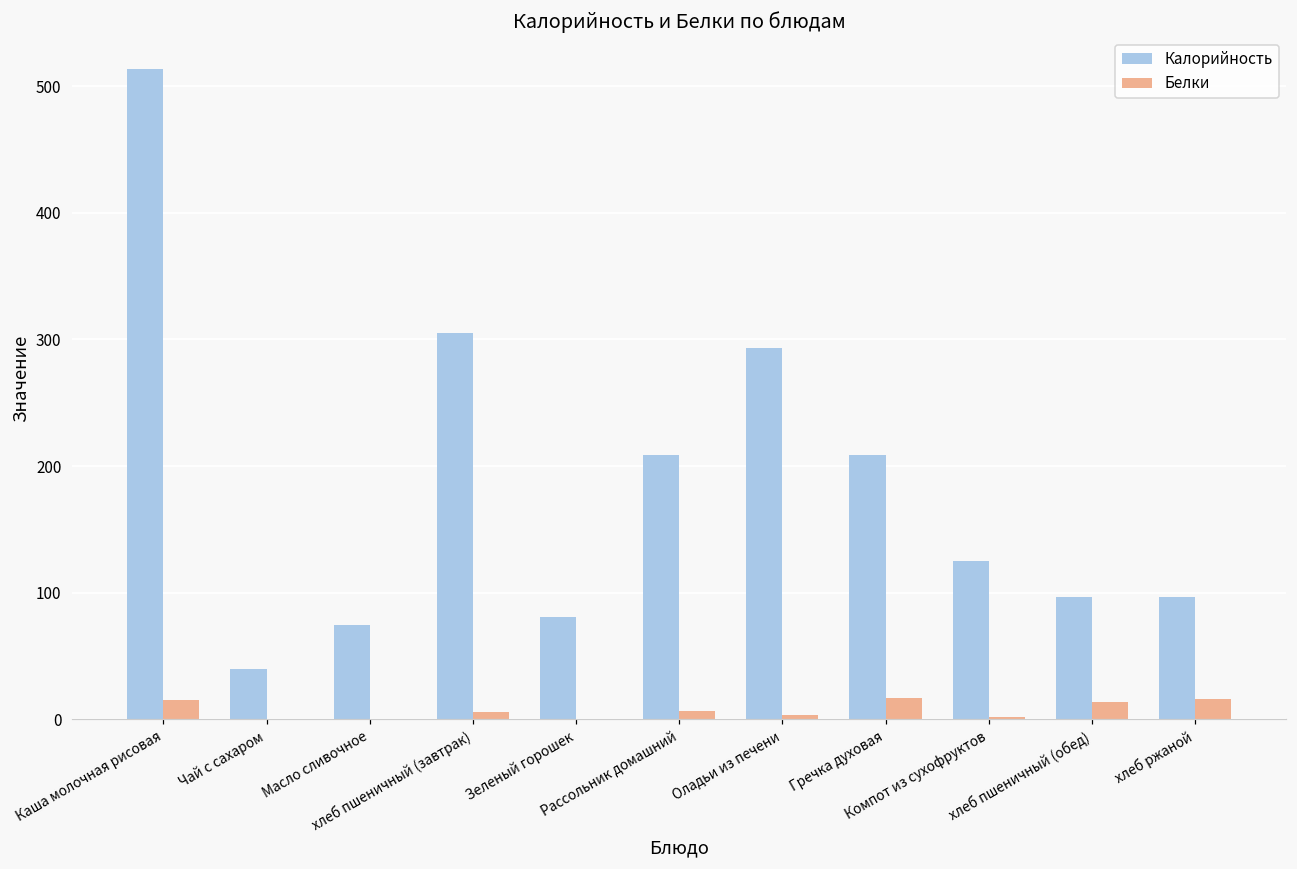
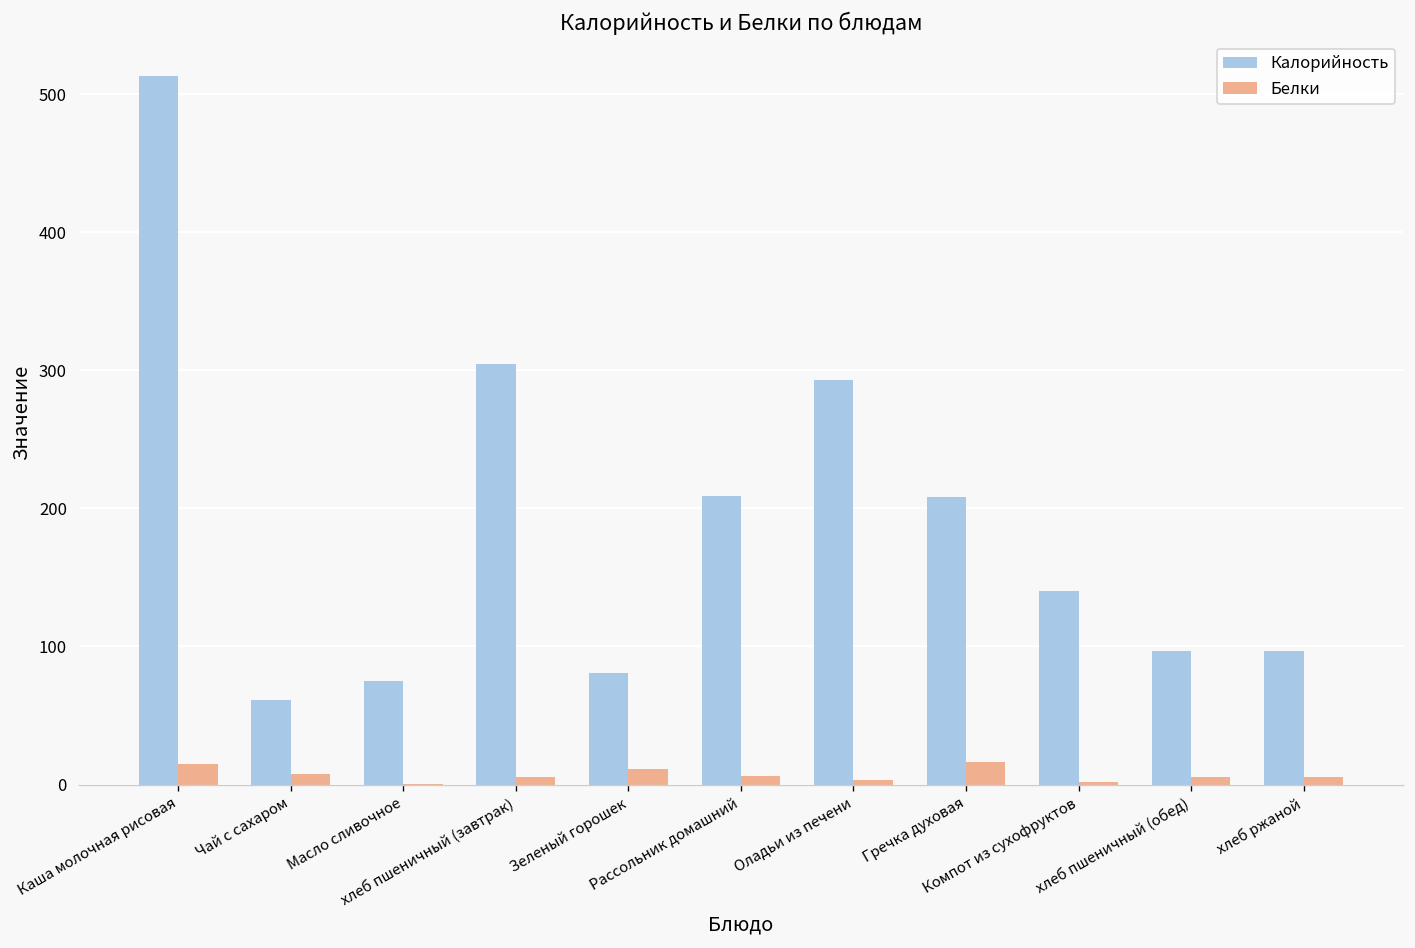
Калорийность, Чай с сахаром: 40 -> 61
Белки, Чай с сахаром: 0 -> 7
Белки, Зеленый горошек: 0 -> 11
Калорийность, Компот из сухофруктов: 125 -> 140
Белки, хлеб пшеничный (обед): 14 -> 5
Белки, хлеб ржаной: 16 -> 5
